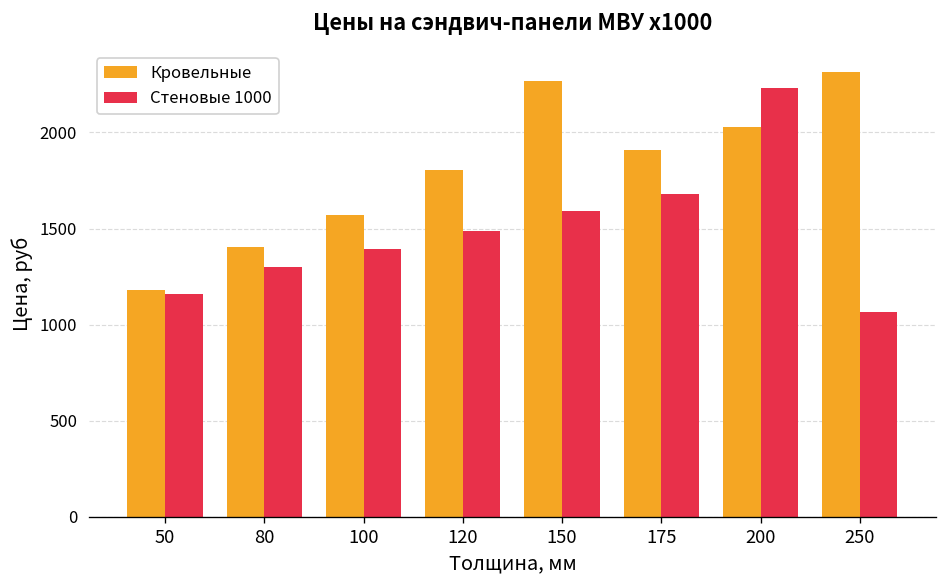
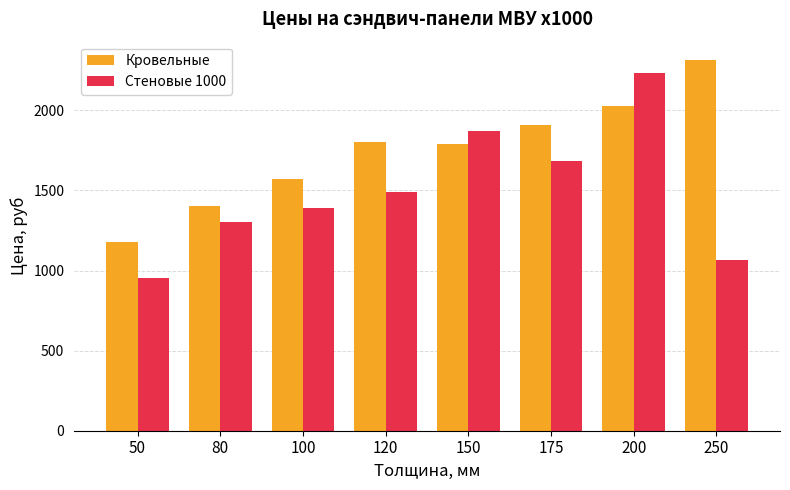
Стеновые 1000, 50: 1160 -> 950
Кровельные, 150: 2270 -> 1790
Стеновые 1000, 150: 1590 -> 1870
